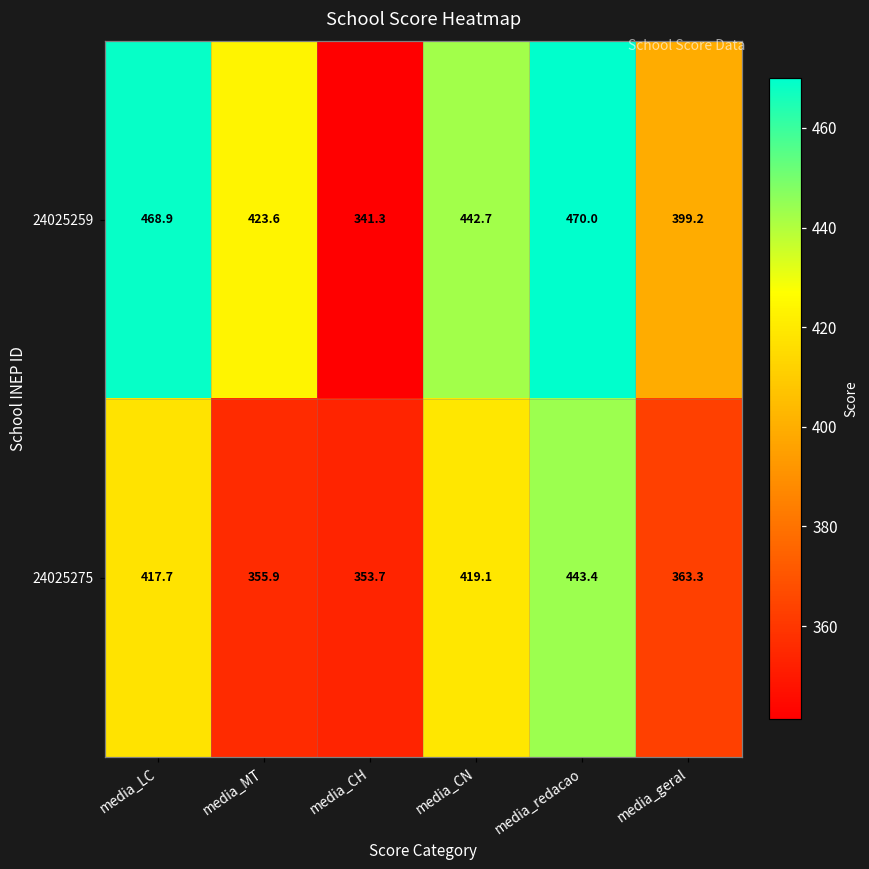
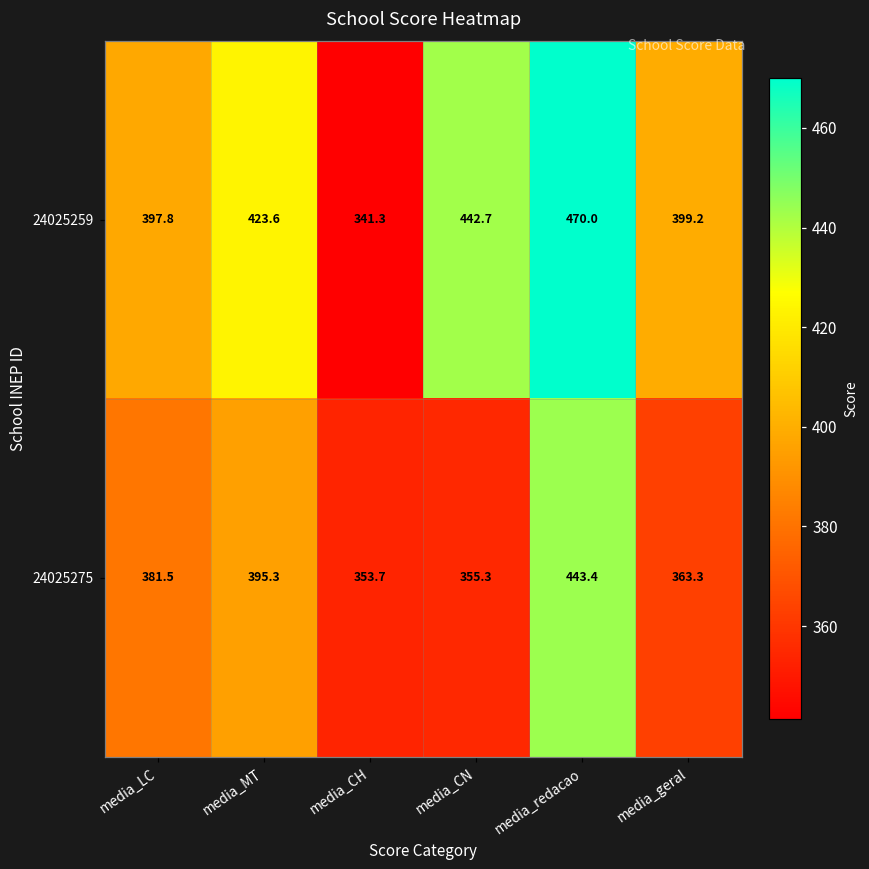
24025259, media_LC: 468.9 -> 397.8
24025275, media_LC: 417.7 -> 381.5
24025275, media_MT: 355.9 -> 395.3
24025275, media_CN: 419.1 -> 355.3
